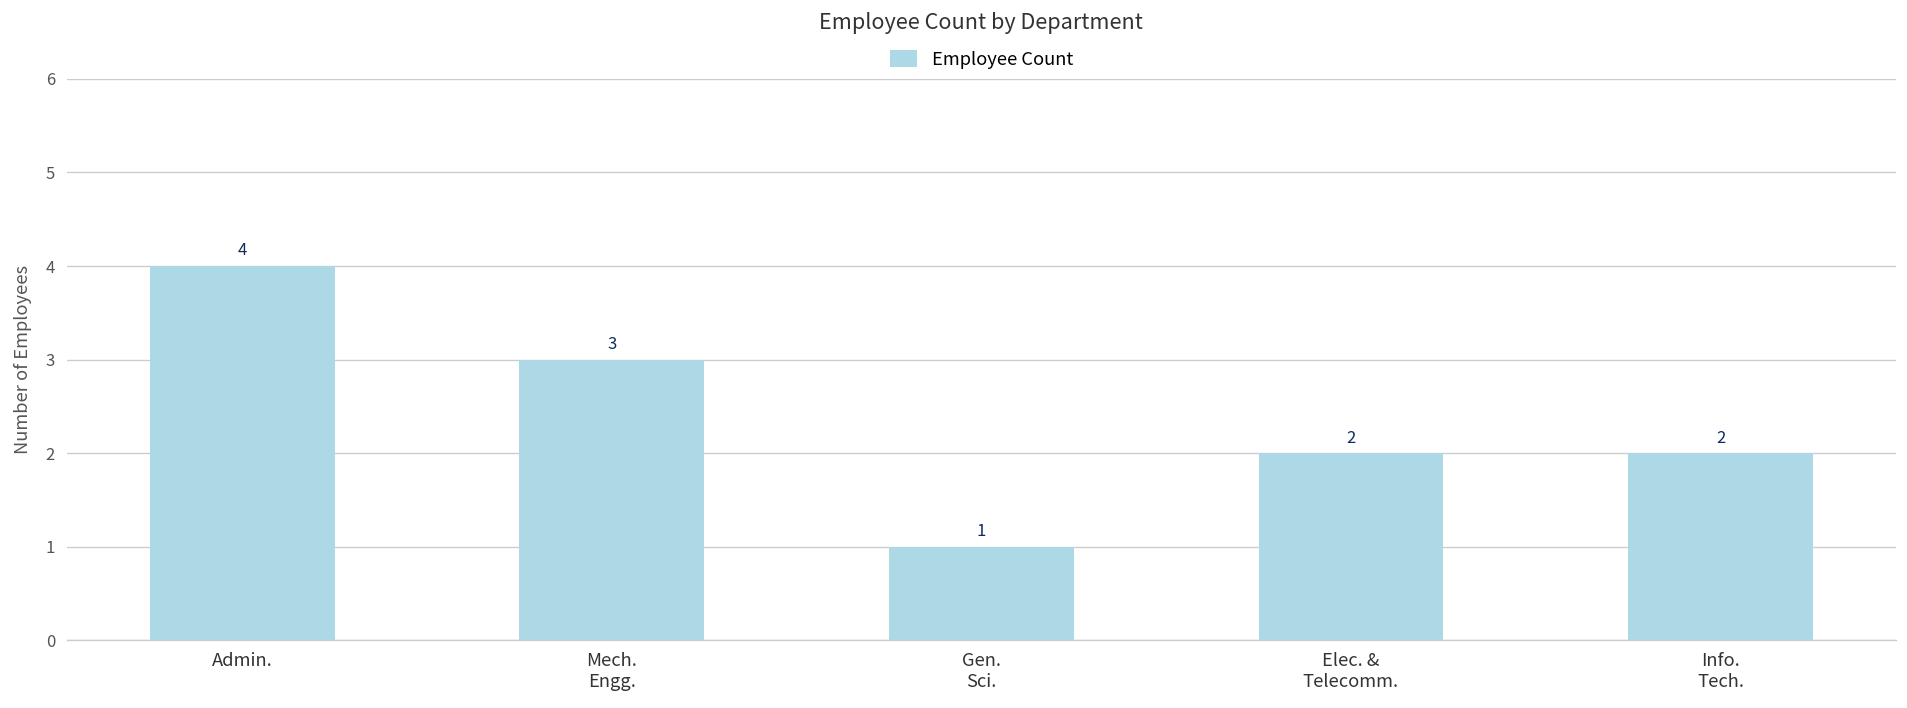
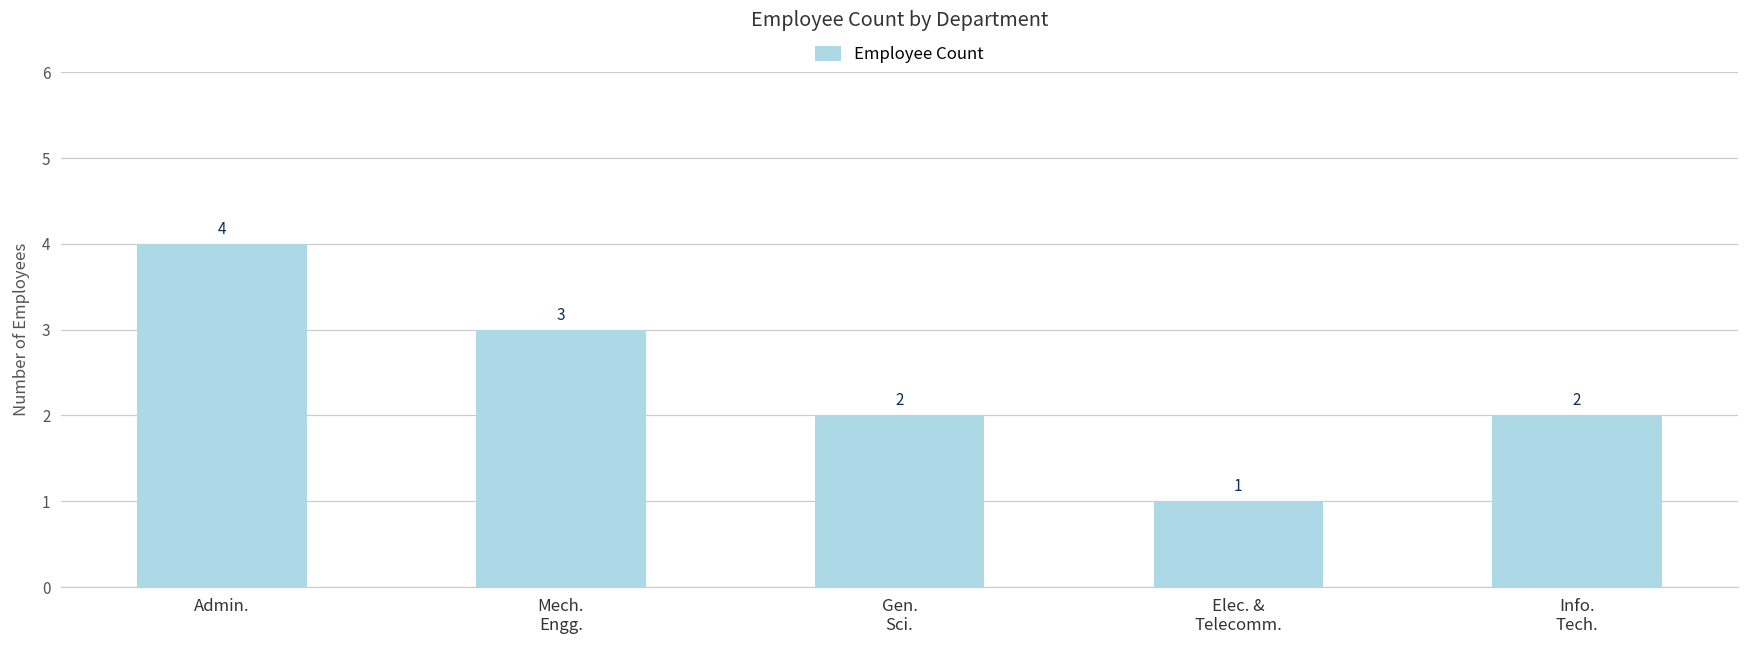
Gen. Sci.: 1 -> 2
Elec. & Telecomm.: 2 -> 1
